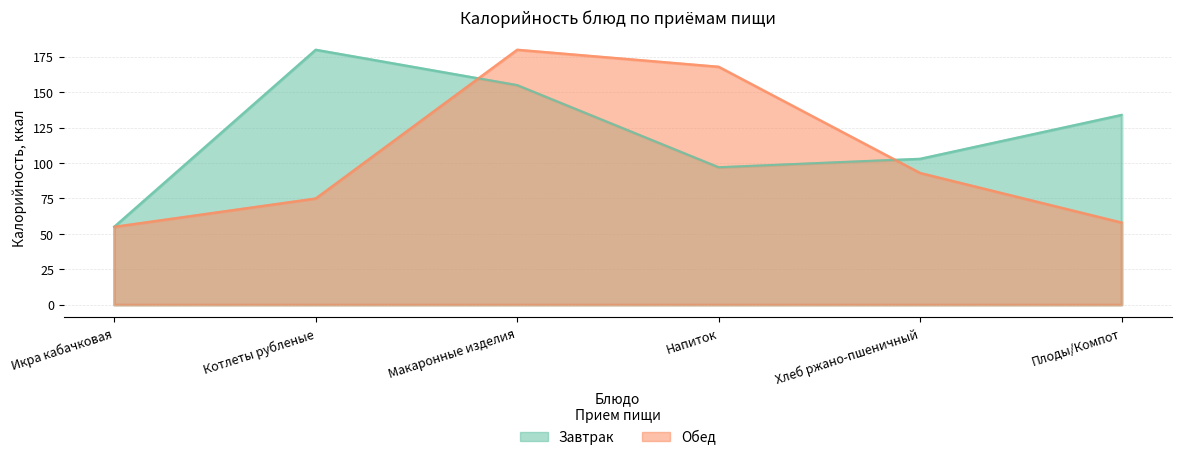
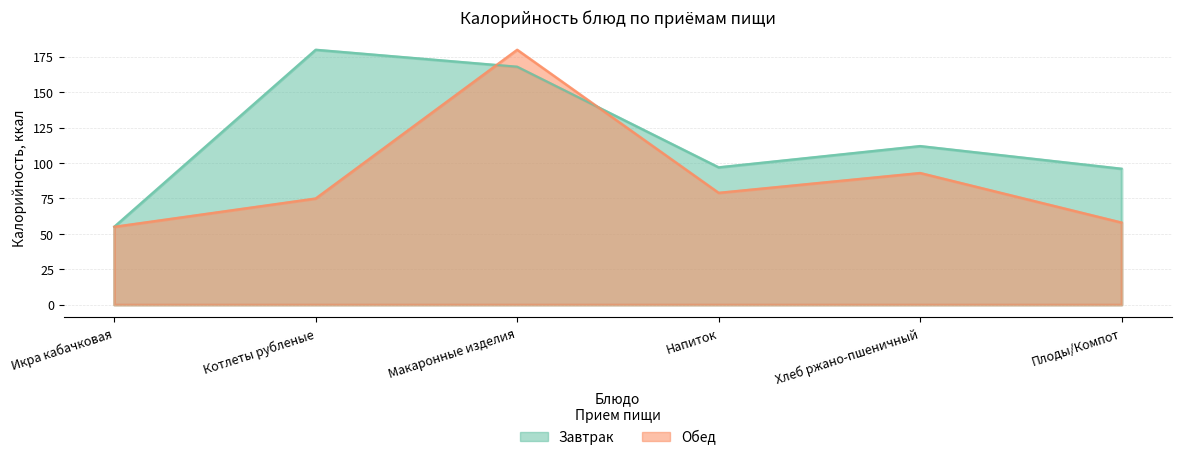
Завтрак, Макаронные изделия: 155 -> 168
Обед, Напиток: 168 -> 79
Завтрак, Хлеб ржано-пшеничный: 103 -> 112
Завтрак, Плоды/Компот: 134 -> 96
